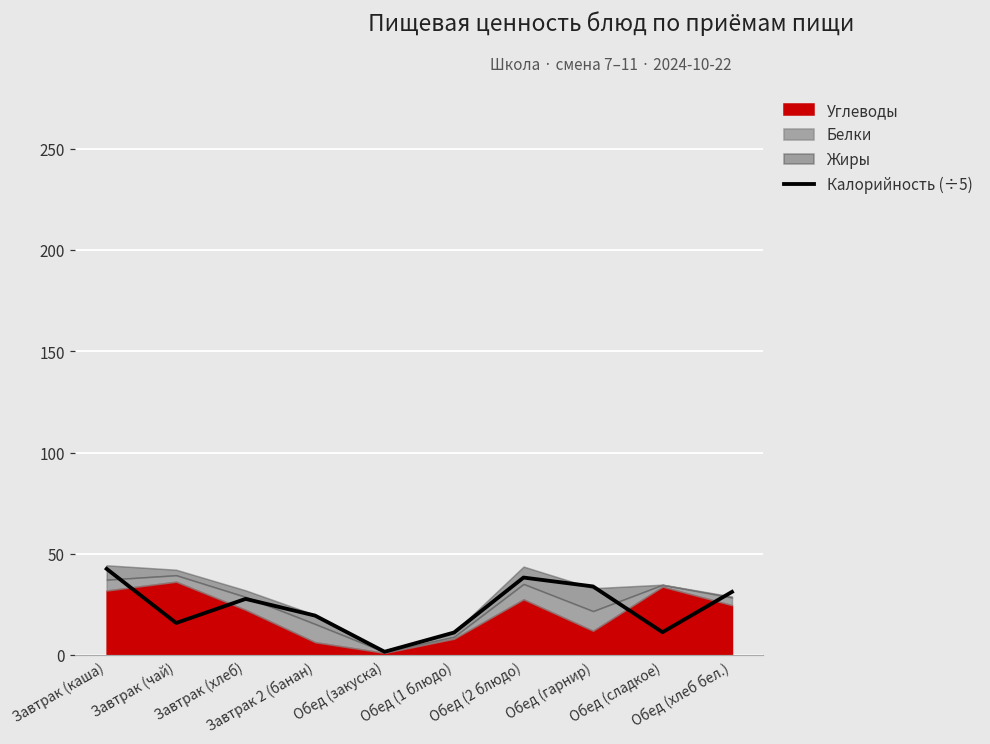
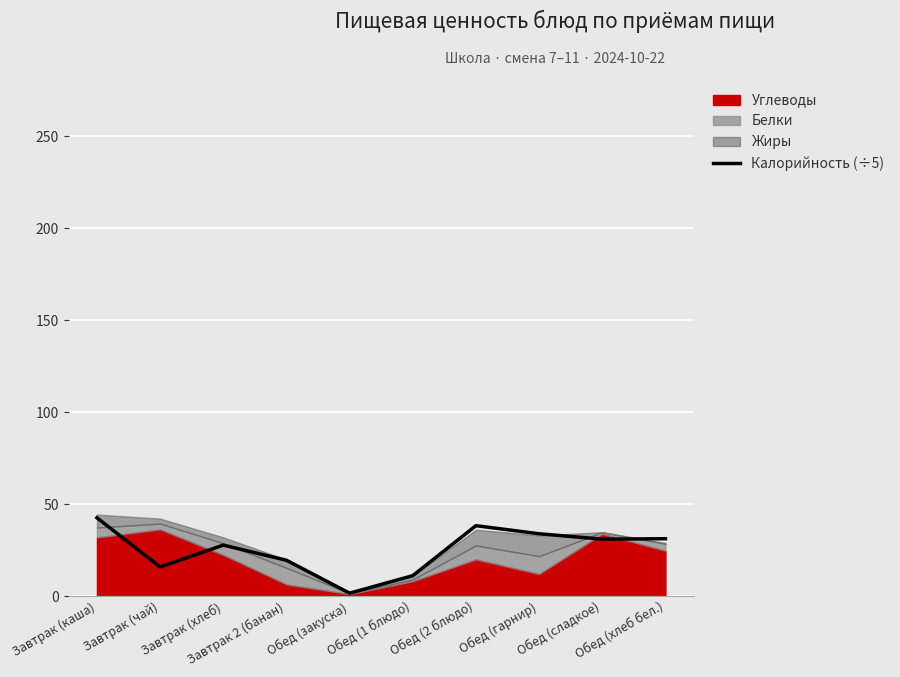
Углеводы, Обед (2 блюдо): 28 -> 20
Калорийность (÷5), Обед (сладкое): 11 -> 31
